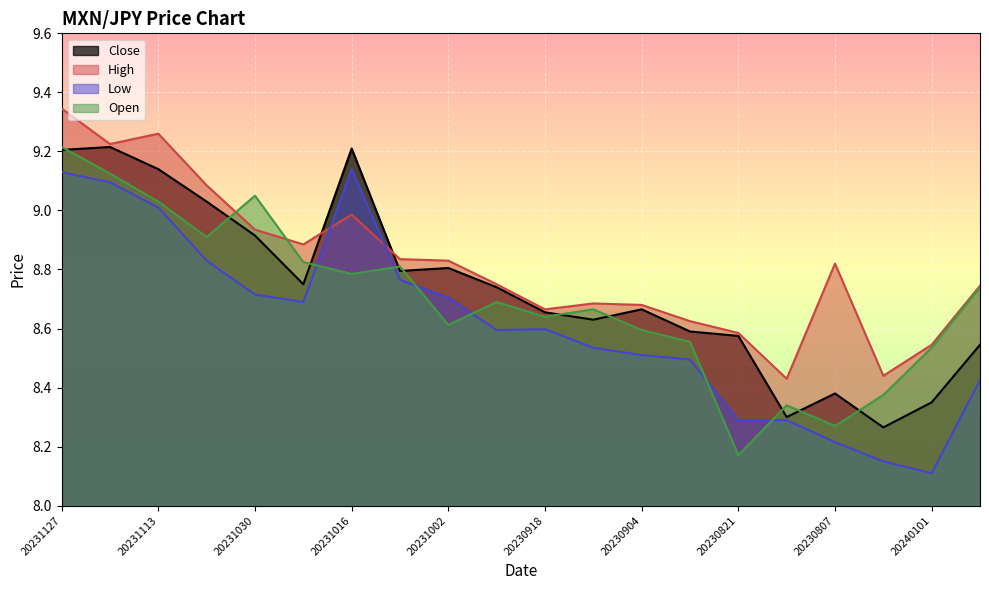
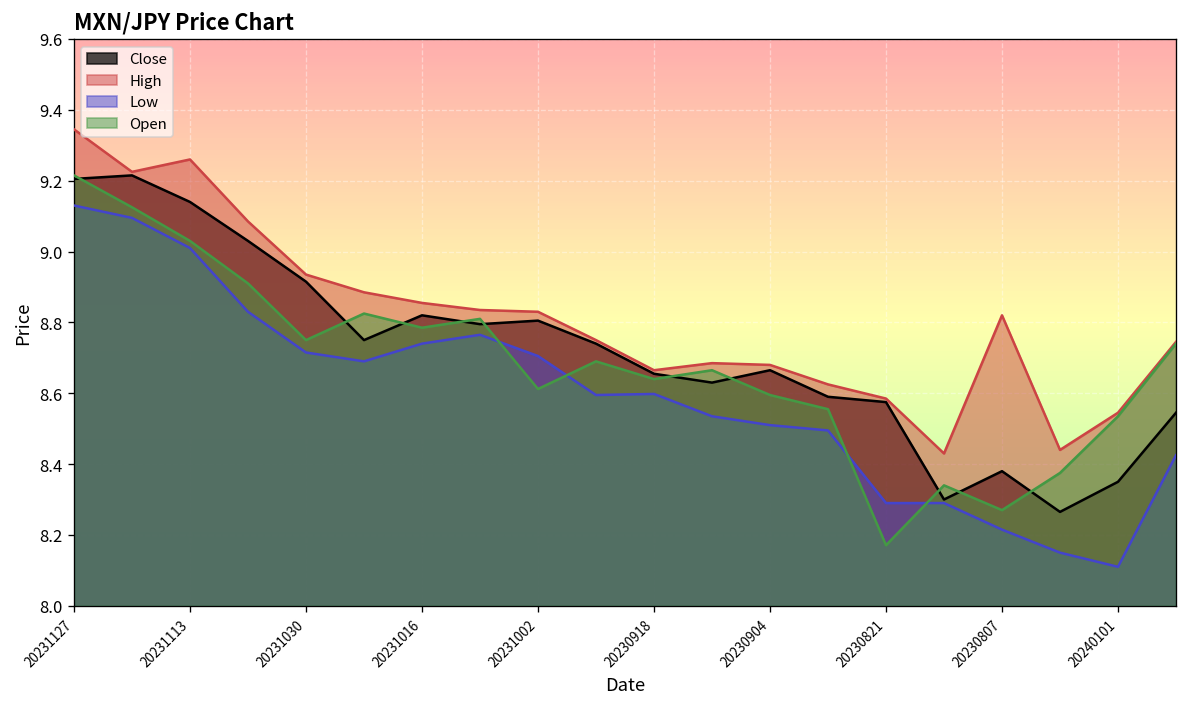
Open, 20231030: 9.05 -> 8.75
Close, 20231016: 9.21 -> 8.82
High, 20231016: 8.99 -> 8.86
Low, 20231016: 9.14 -> 8.74
